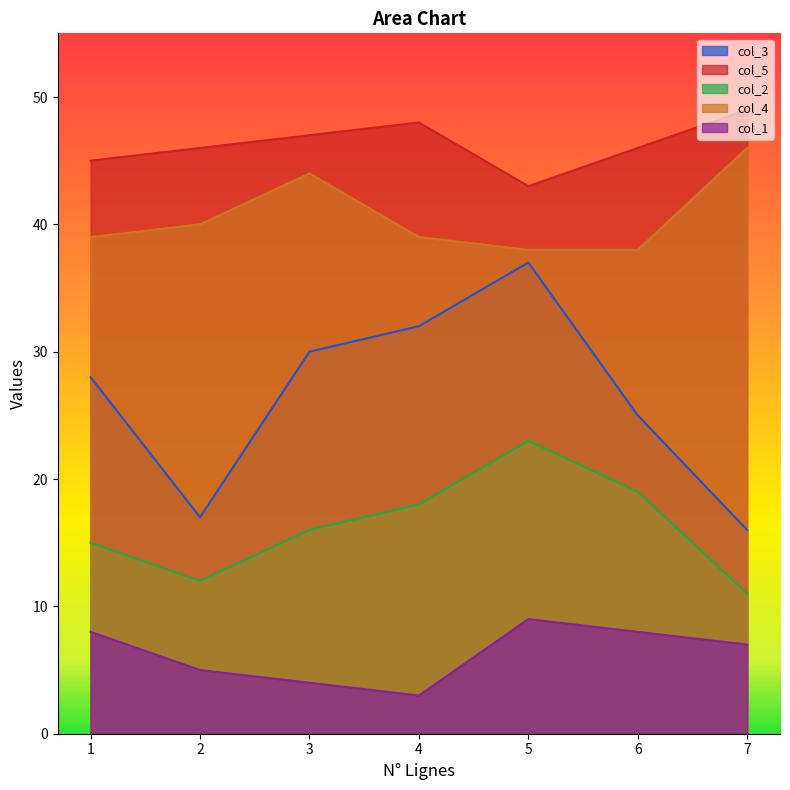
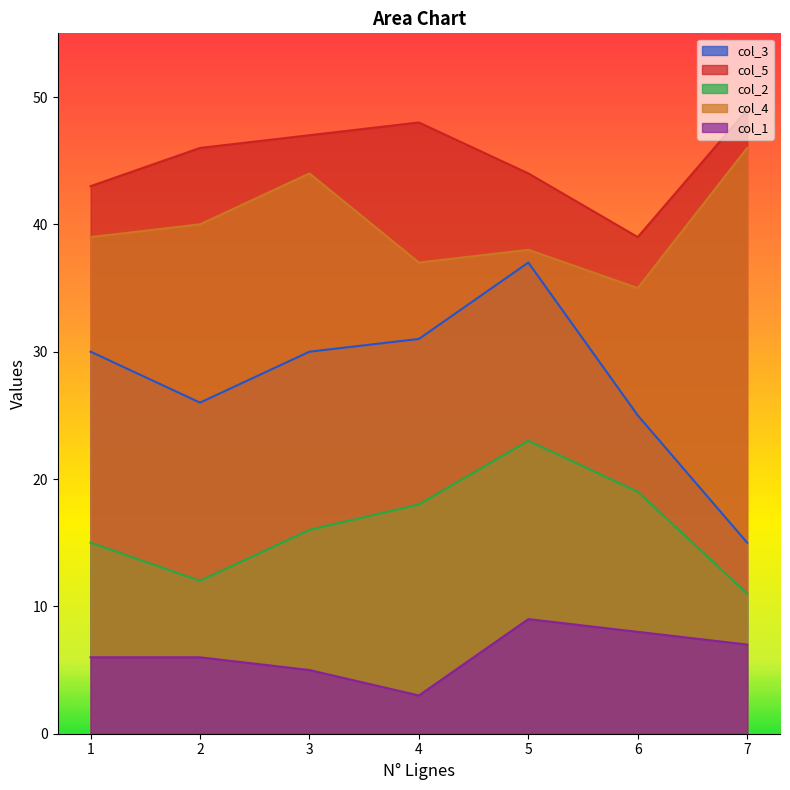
col_3, 1: 28 -> 30
col_5, 1: 45 -> 43
col_1, 1: 8 -> 6
col_3, 2: 17 -> 26
col_1, 2: 5 -> 6
col_1, 3: 4 -> 5
col_3, 4: 32 -> 31
col_4, 4: 39 -> 37
col_5, 5: 43 -> 44
col_5, 6: 46 -> 39
col_4, 6: 38 -> 35
col_3, 7: 16 -> 15
